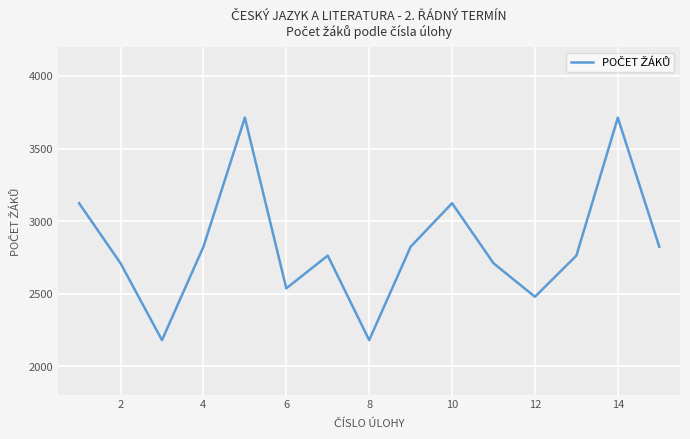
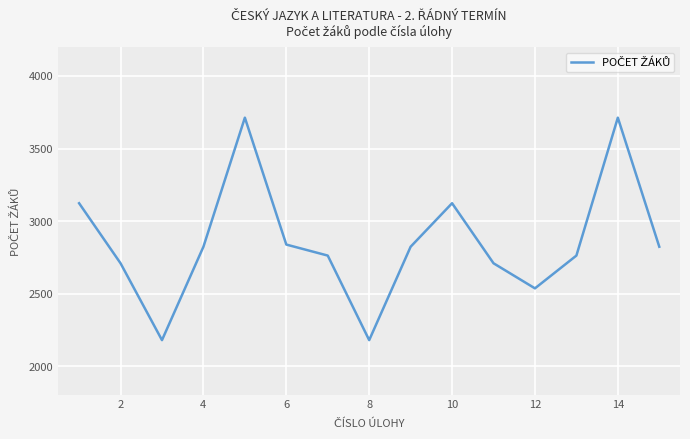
6: 2540 -> 2840
12: 2480 -> 2540
